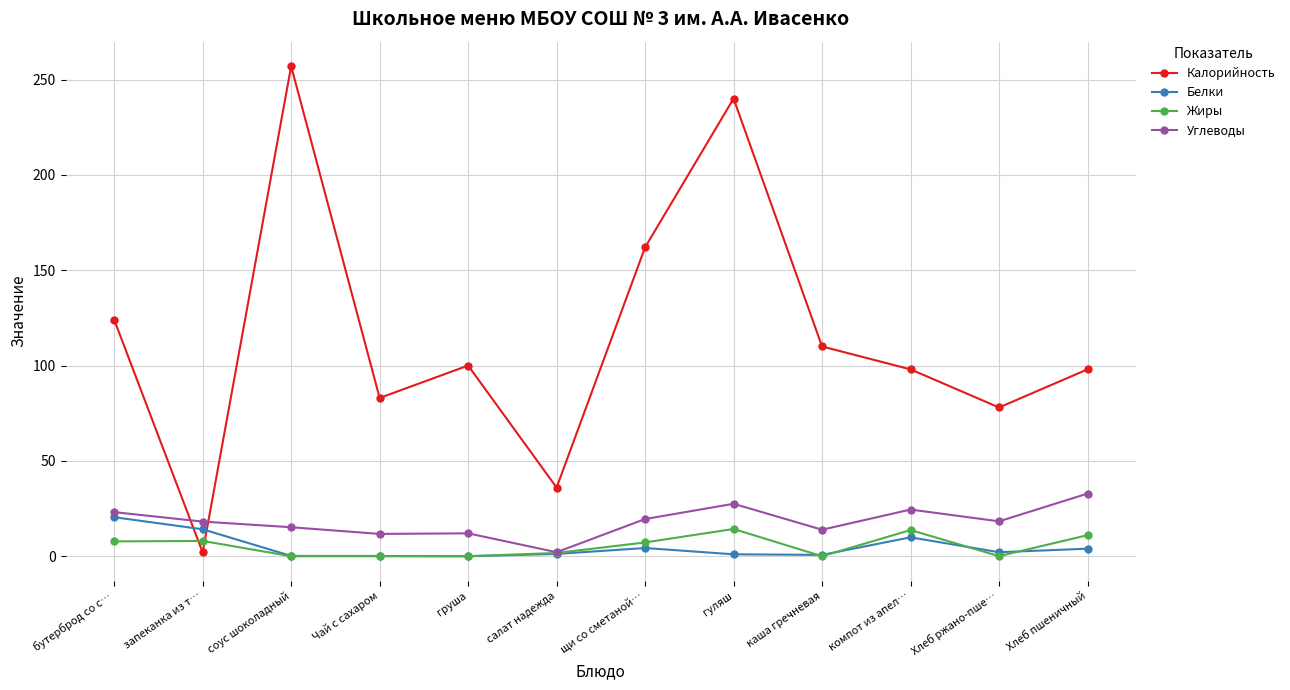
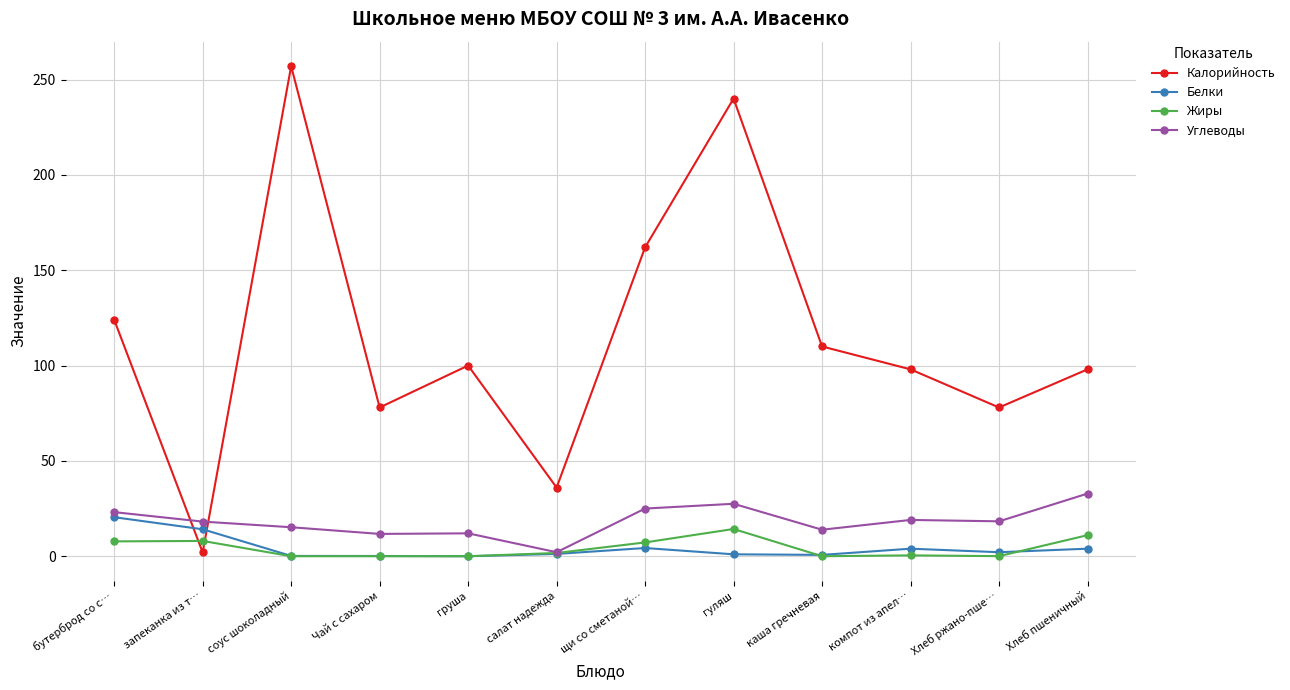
Калорийность, Чай с сахаром: 83 -> 78
Углеводы, щи со сметаной…: 20 -> 25
Белки, компот из апел…: 10 -> 4
Жиры, компот из апел…: 14 -> 0
Углеводы, компот из апел…: 24 -> 19
